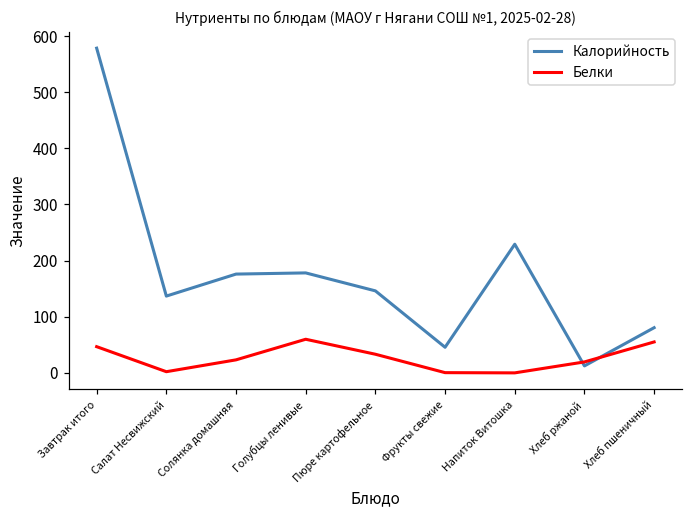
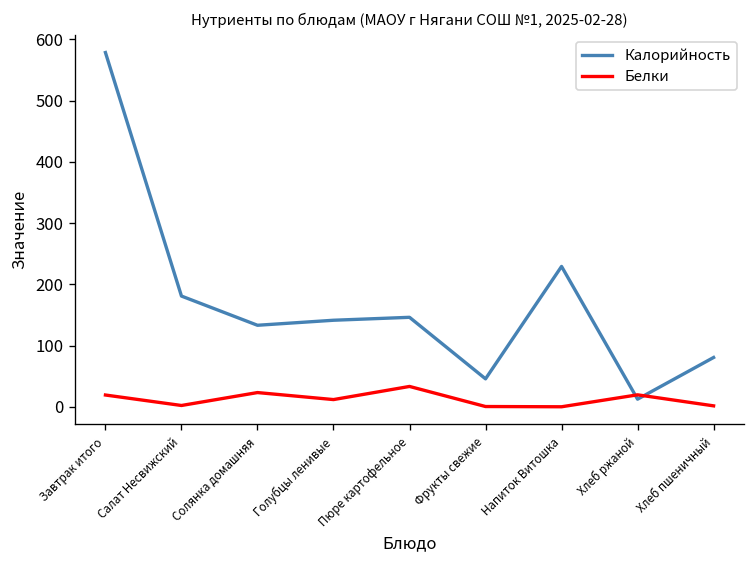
Белки, Завтрак итого: 50 -> 20
Калорийность, Салат Несвижский: 140 -> 180
Калорийность, Солянка домашняя: 180 -> 130
Калорийность, Голубцы ленивые: 180 -> 140
Белки, Голубцы ленивые: 60 -> 10
Белки, Хлеб пшеничный: 60 -> 0
